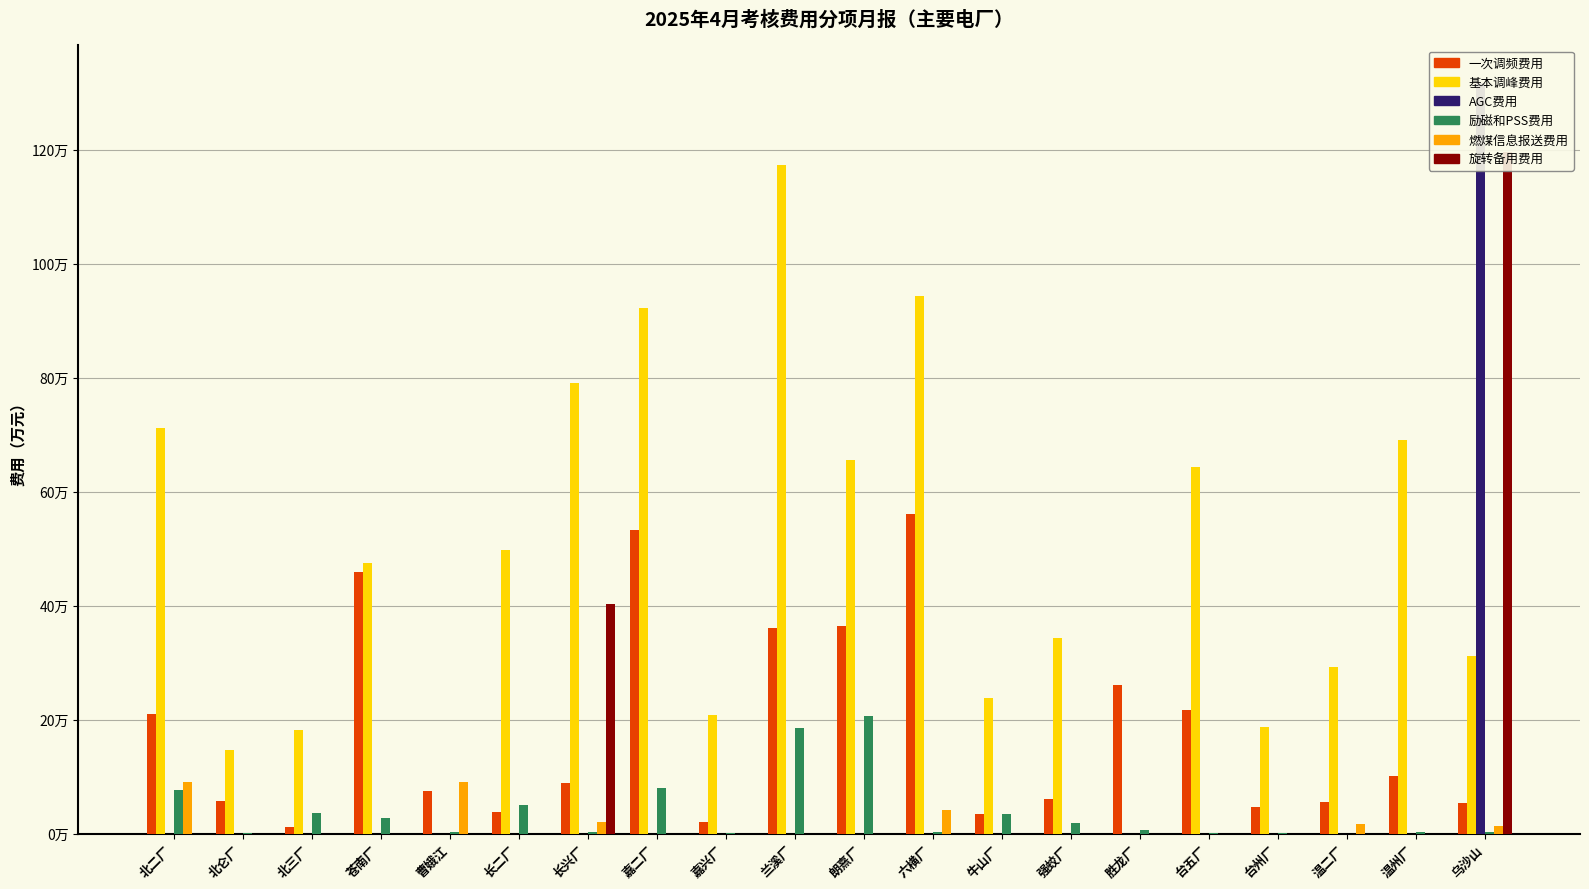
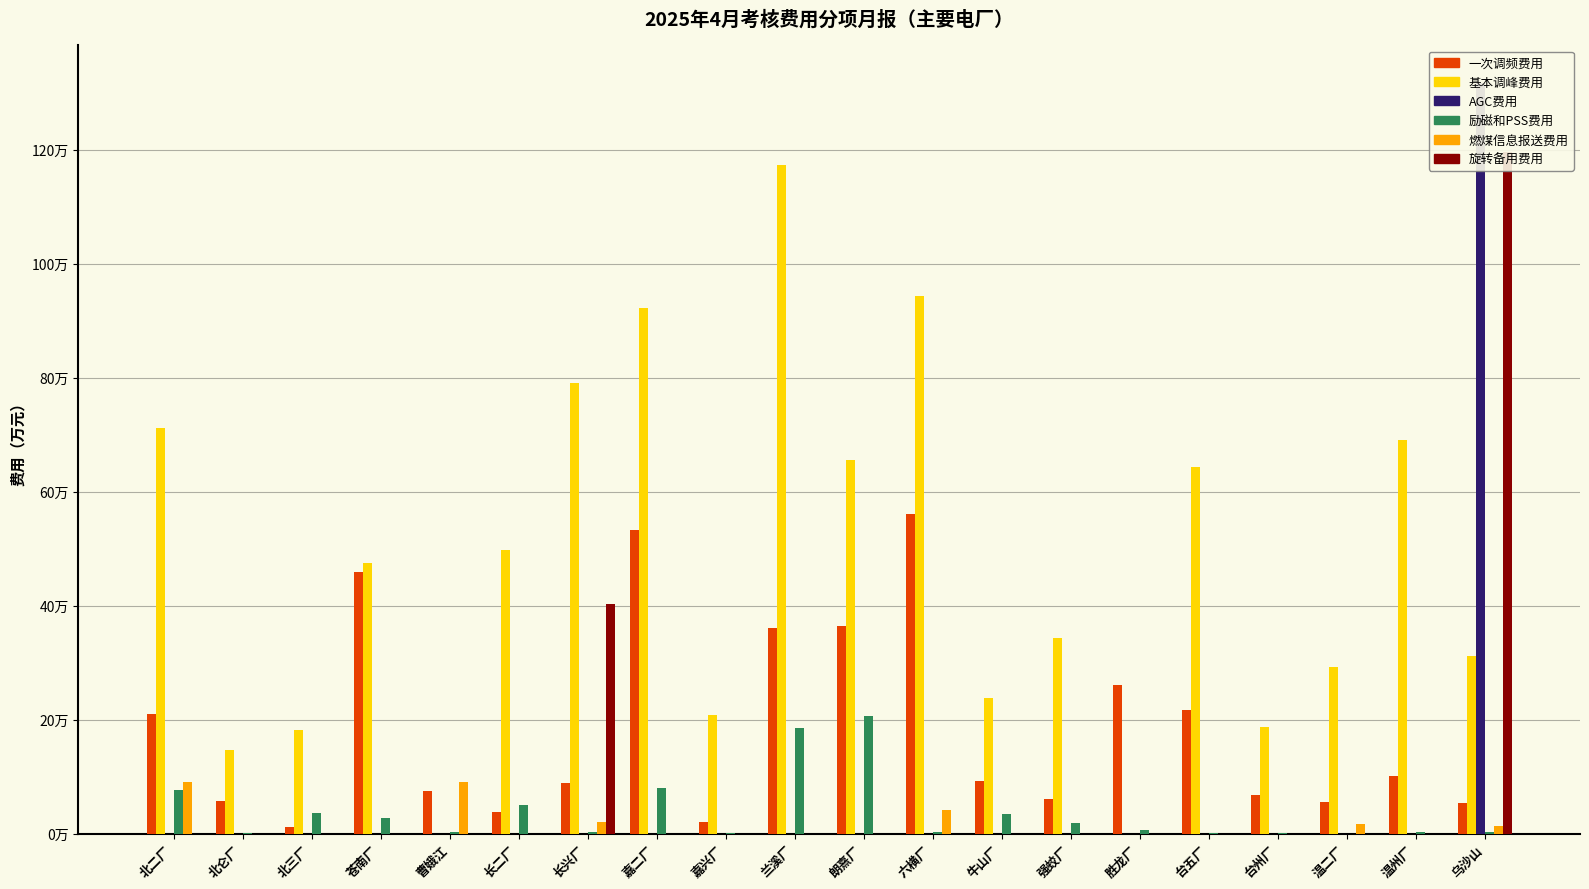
一次调频费用, 牛山厂: 3万 -> 9万
一次调频费用, 台州厂: 5万 -> 7万
